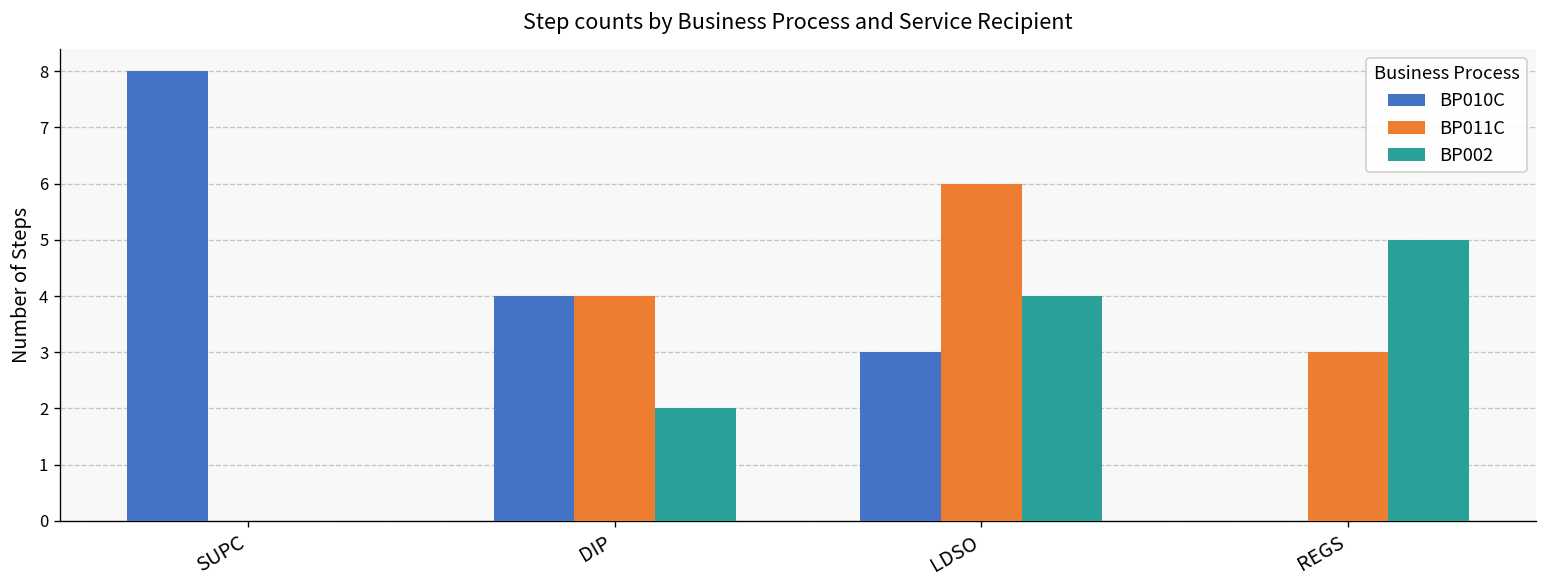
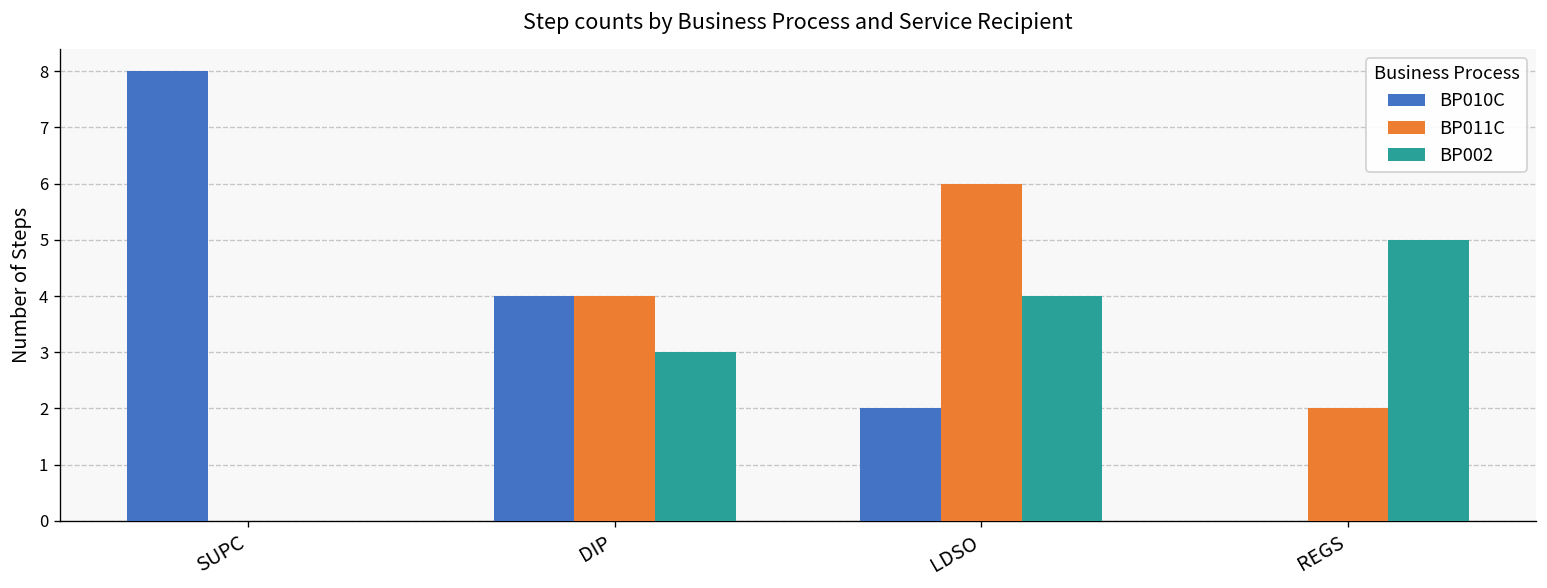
BP002, DIP: 2 -> 3
BP010C, LDSO: 3 -> 2
BP011C, REGS: 3 -> 2
